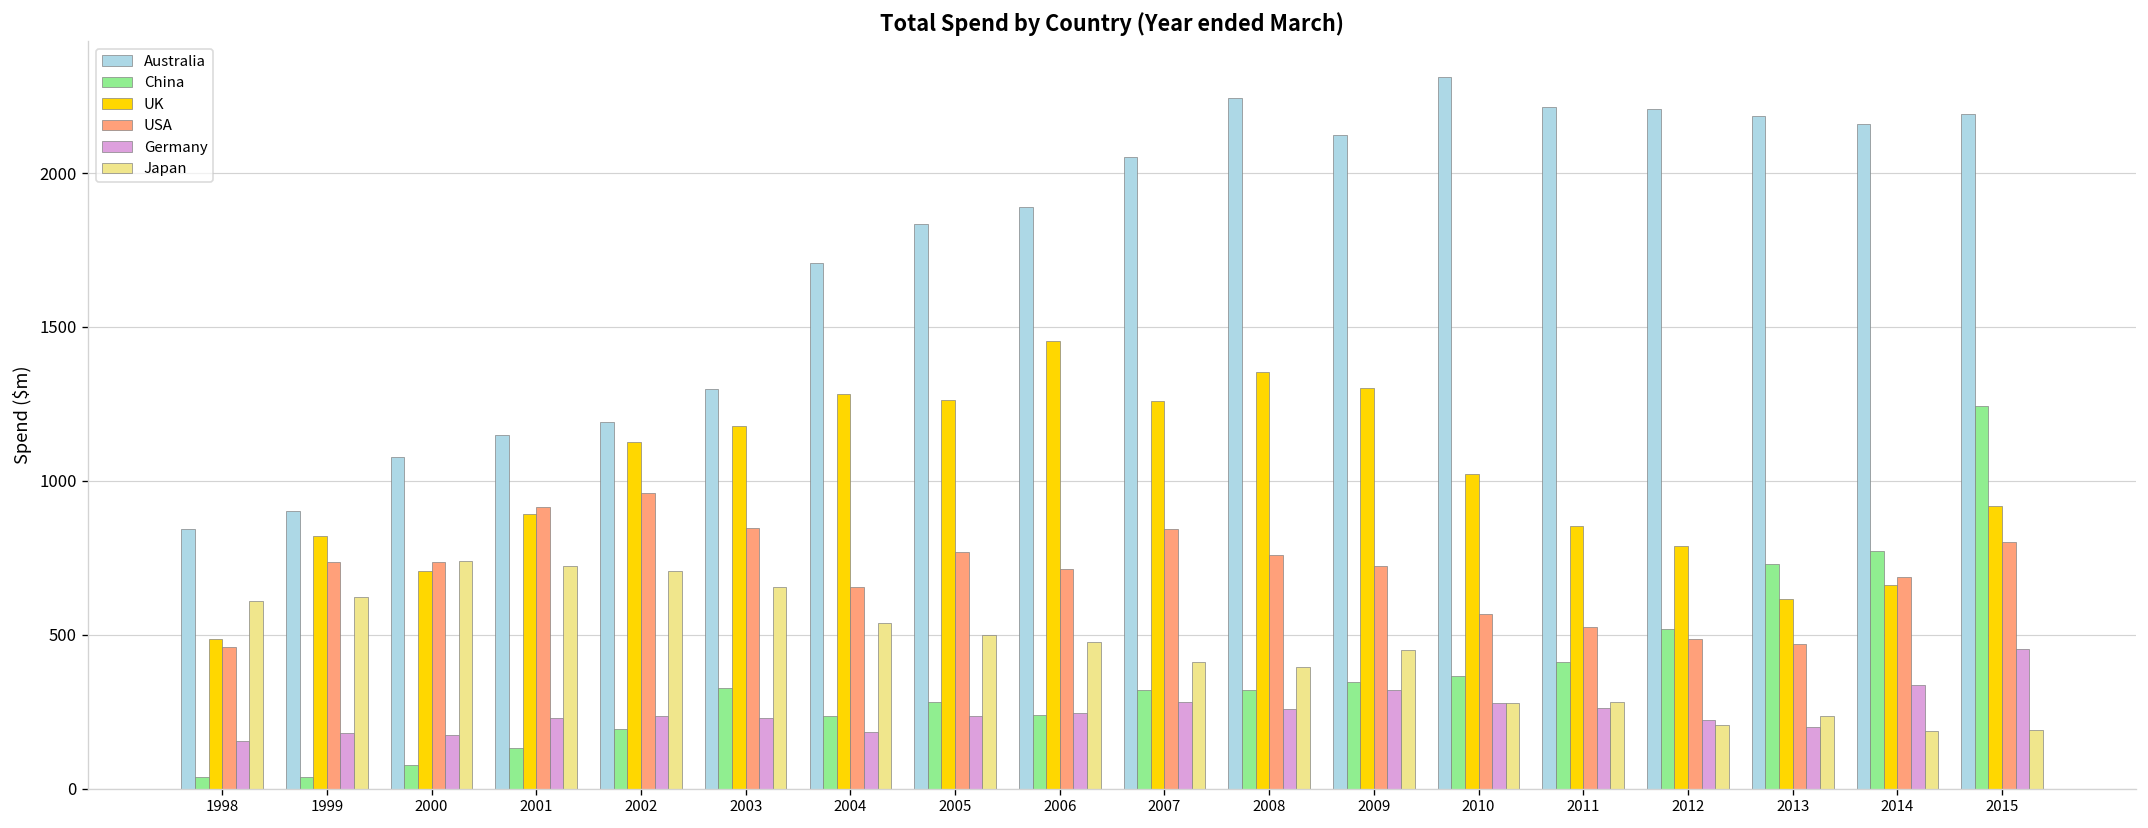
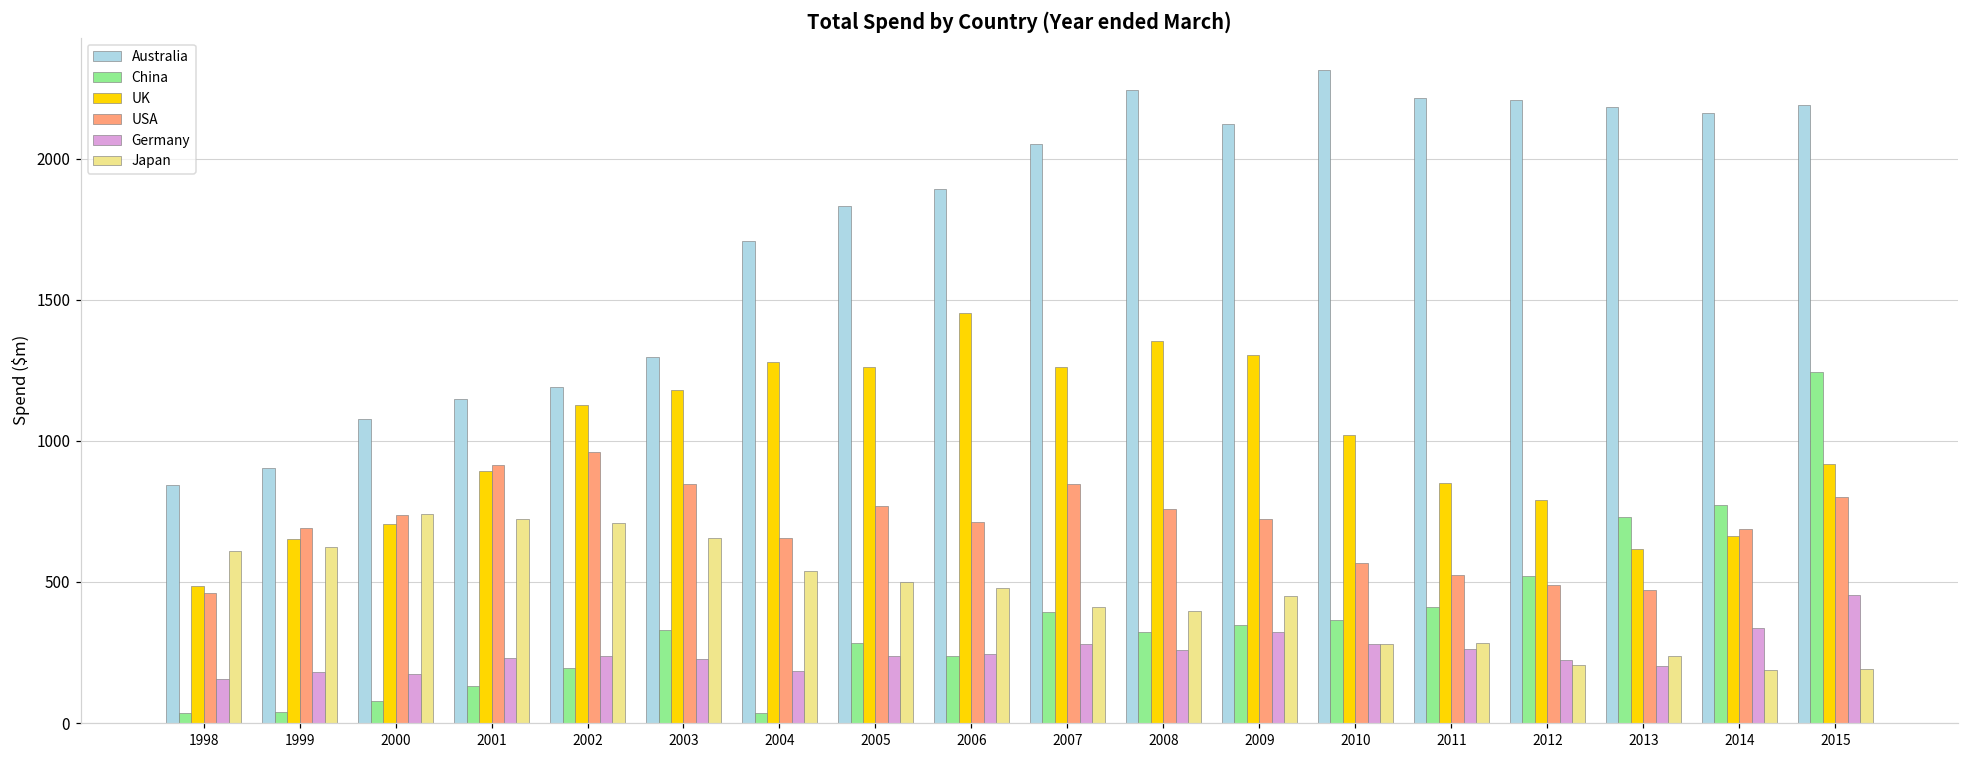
UK, 1999: 820 -> 650
USA, 1999: 740 -> 690
China, 2004: 240 -> 40
China, 2007: 320 -> 390
